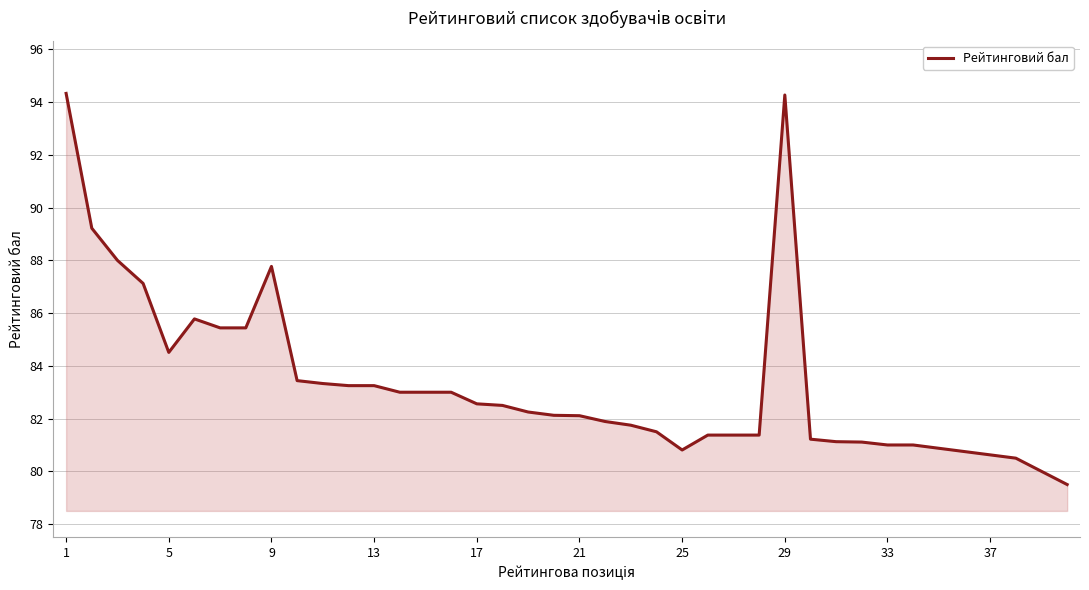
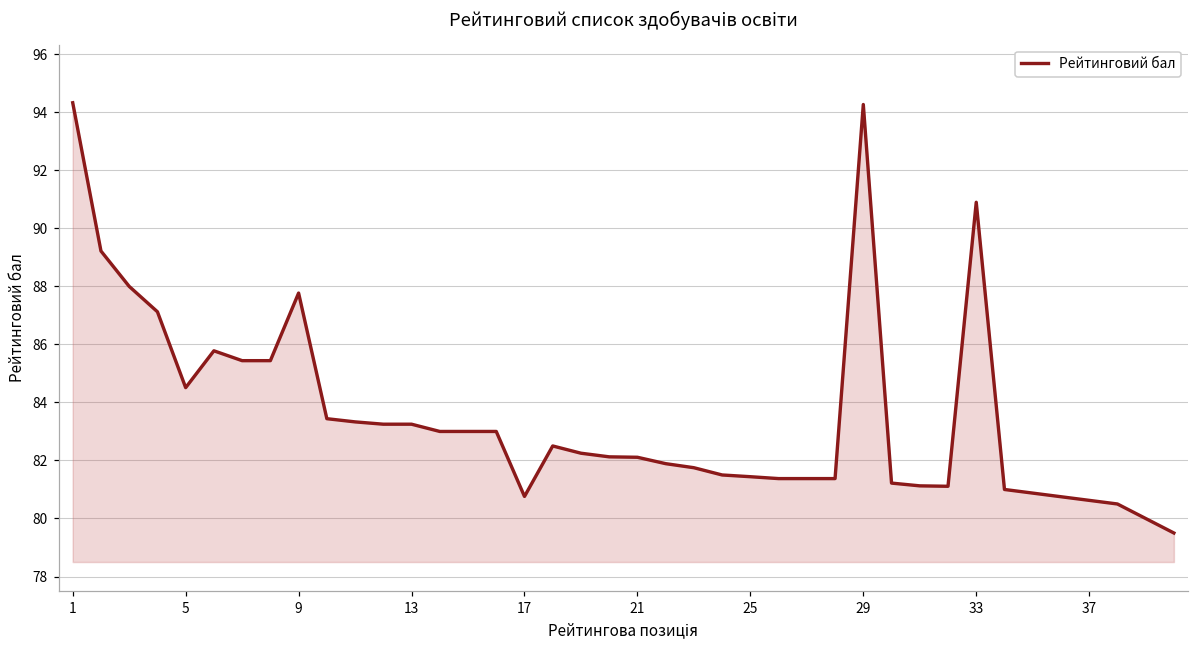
17: 82.6 -> 80.8
25: 80.8 -> 81.4
33: 81.0 -> 90.9
